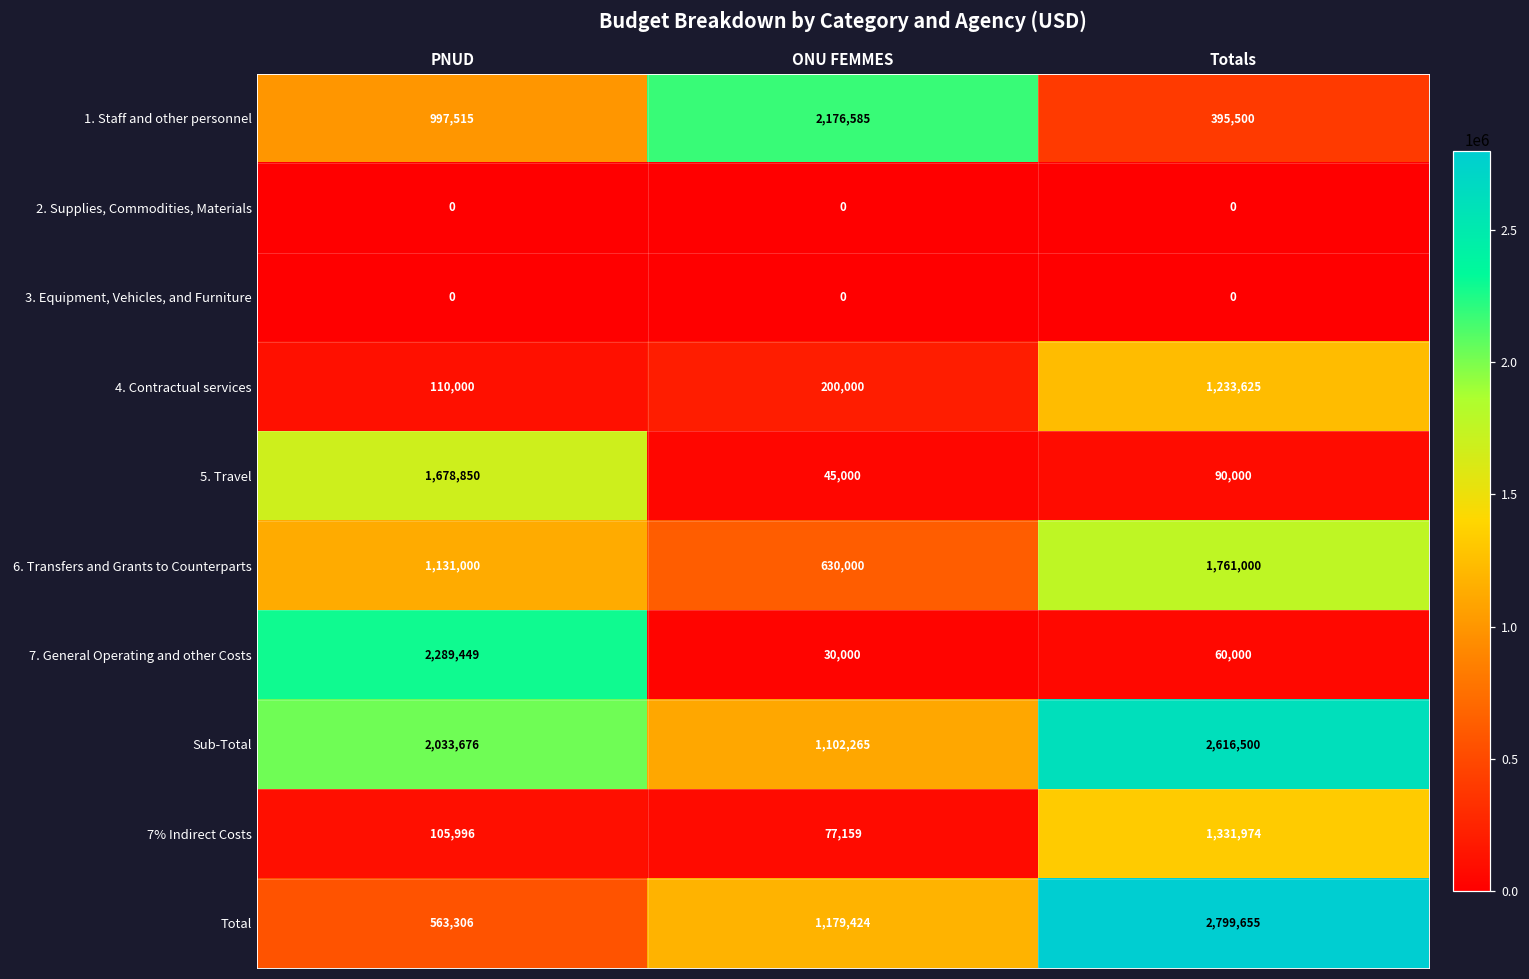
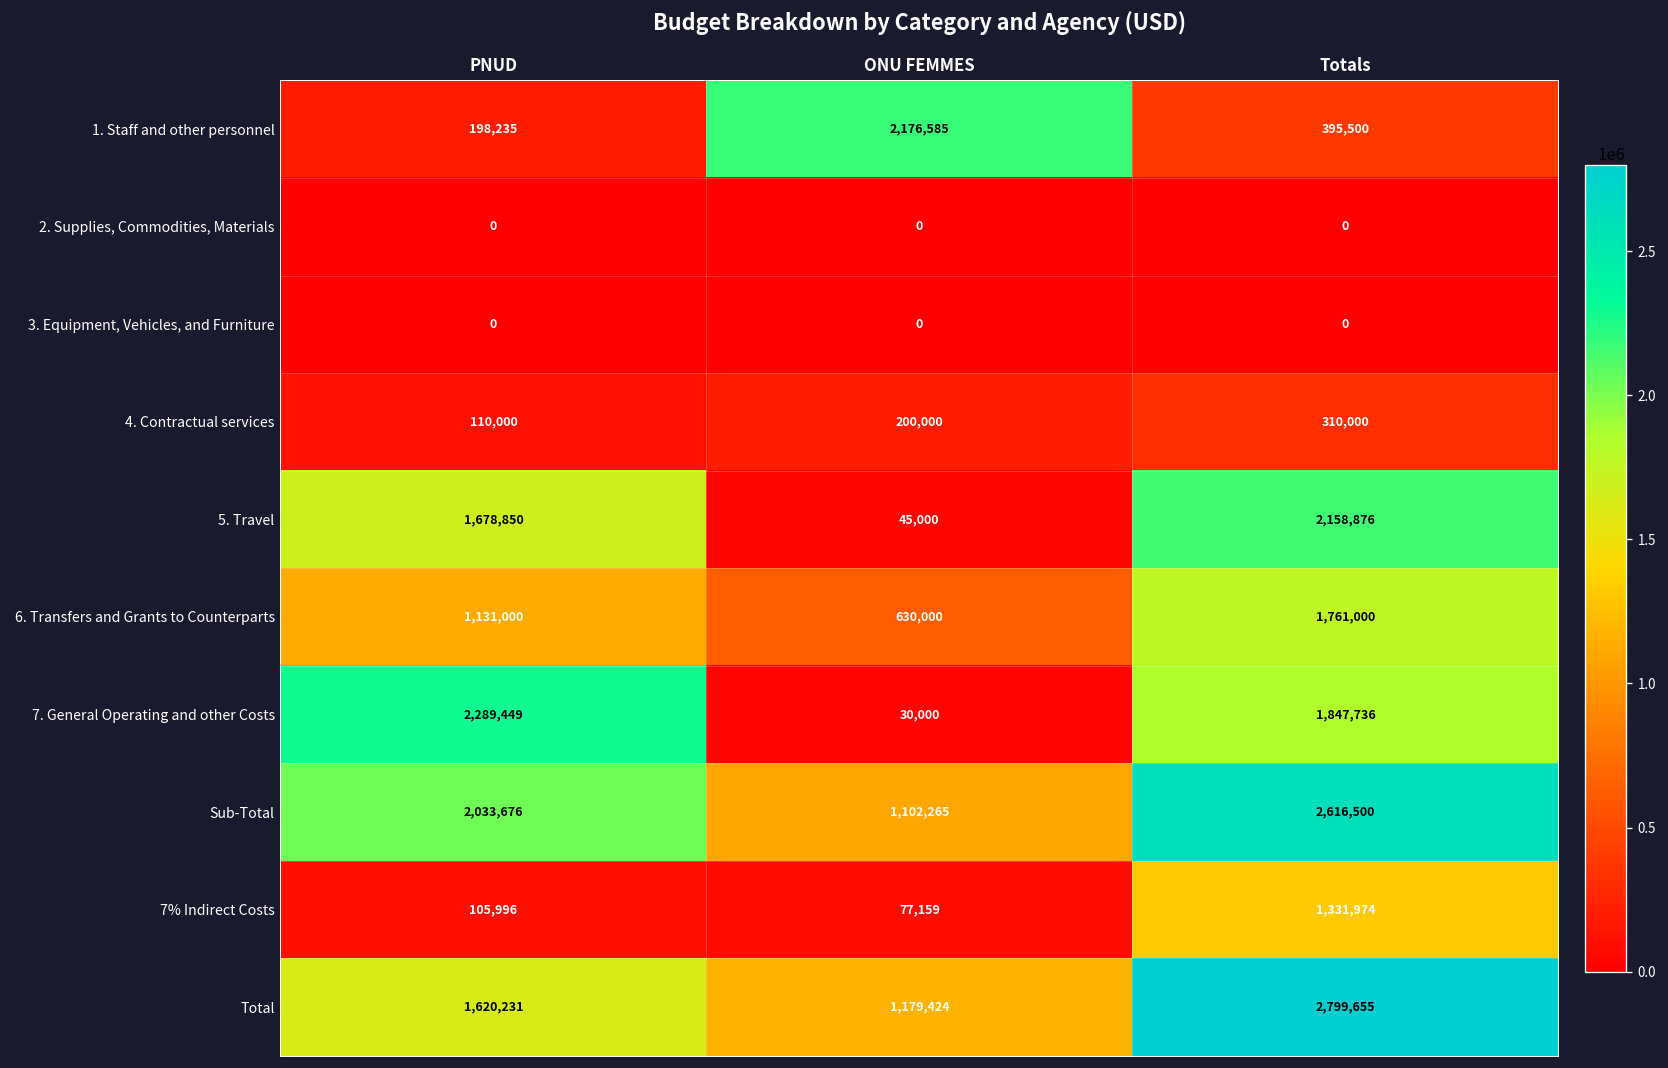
1. Staff and other personnel, PNUD: 997,515 -> 198,235
4. Contractual services, Totals: 1,233,625 -> 310,000
5. Travel, Totals: 90,000 -> 2,158,876
7. General Operating and other Costs, Totals: 60,000 -> 1,847,736
Total, PNUD: 563,306 -> 1,620,231
